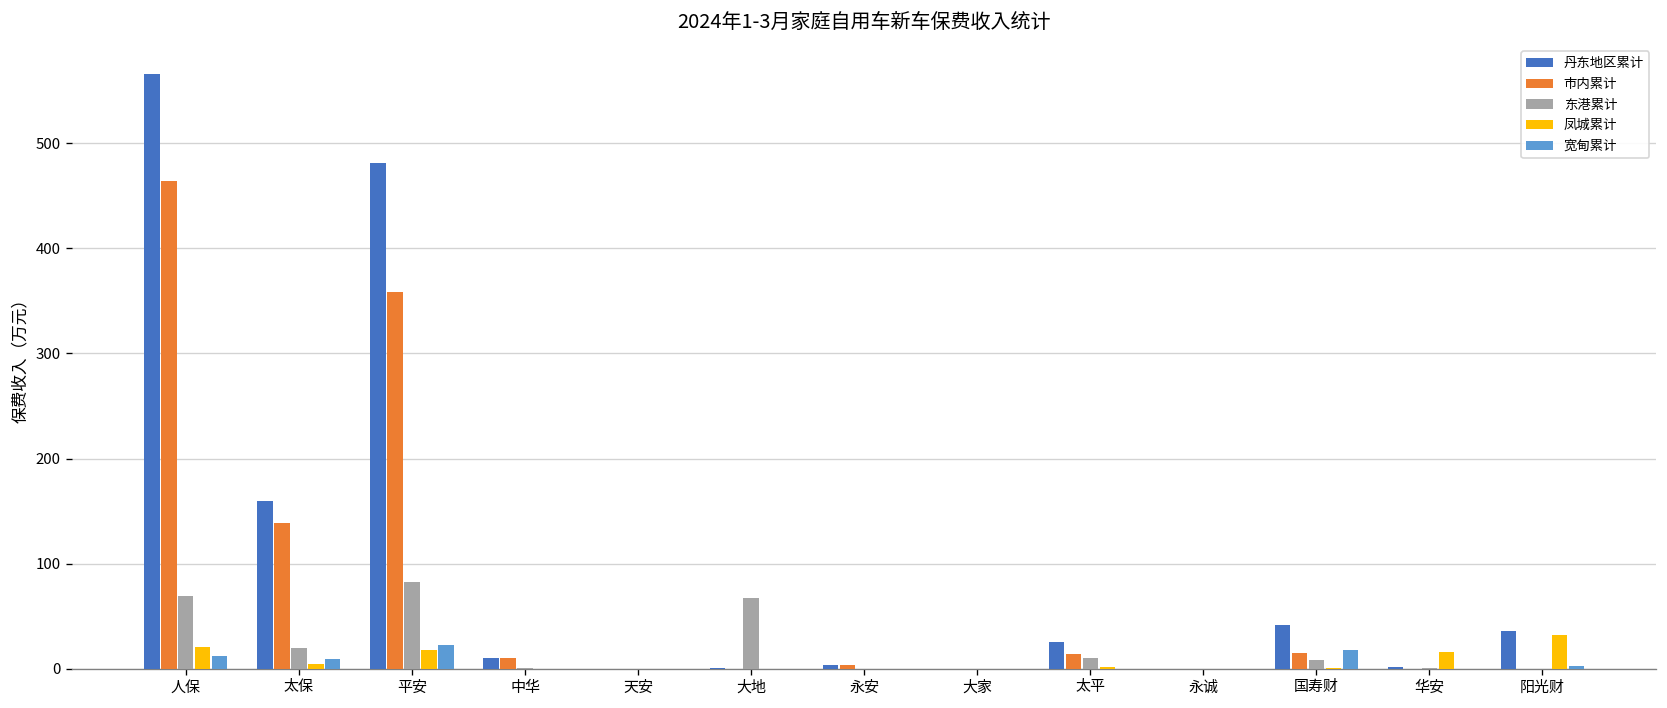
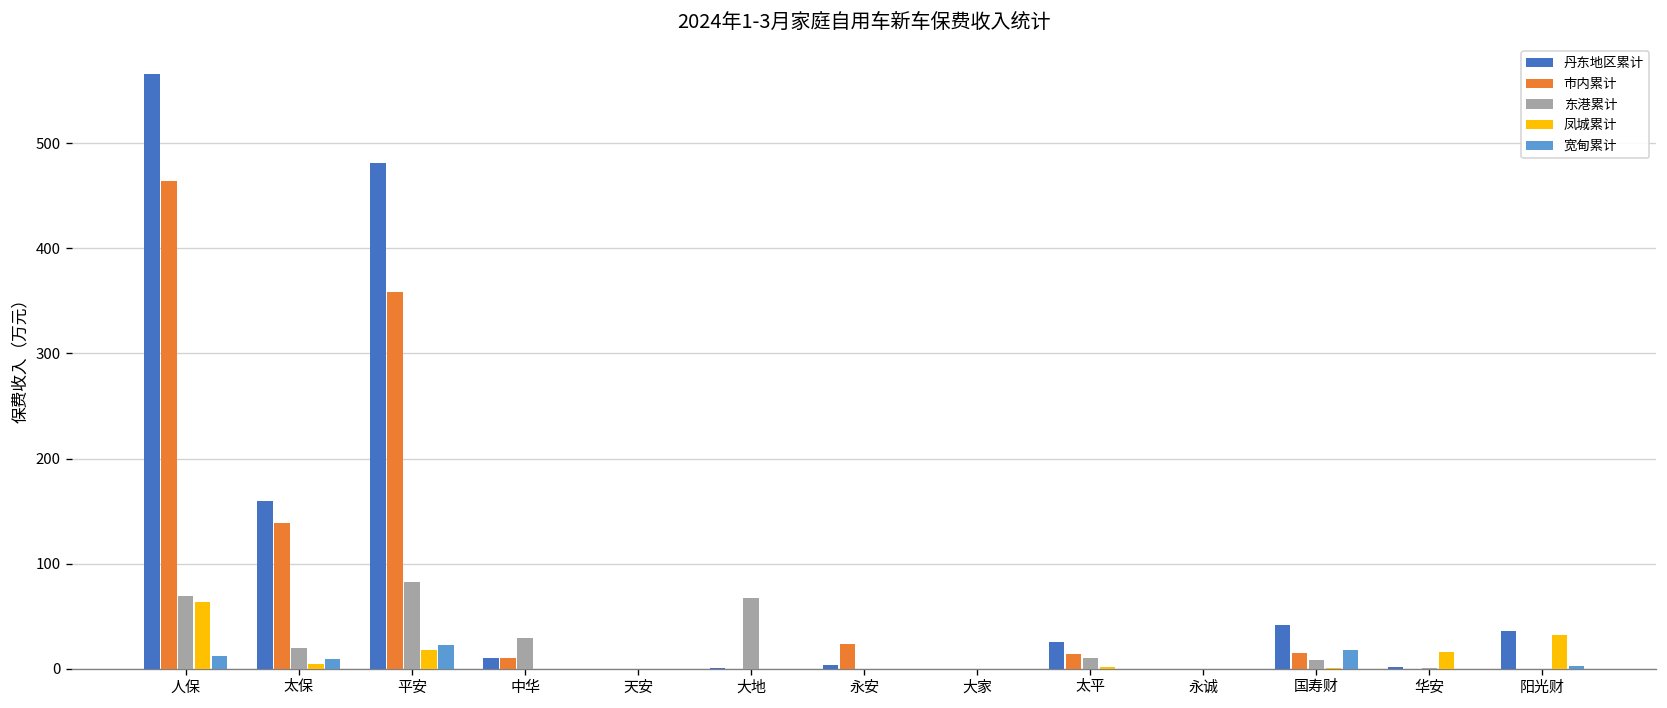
凤城累计, 人保: 20 -> 60
东港累计, 中华: 0 -> 30
市内累计, 永安: 0 -> 20
